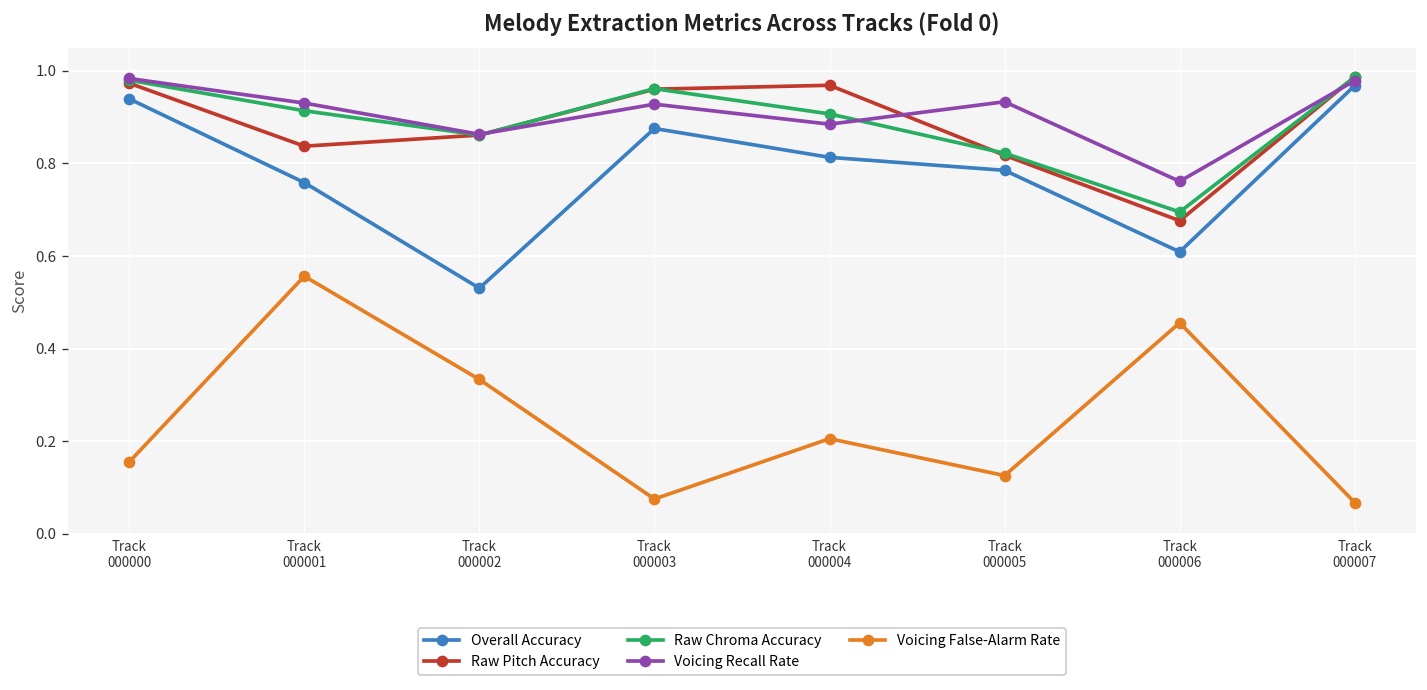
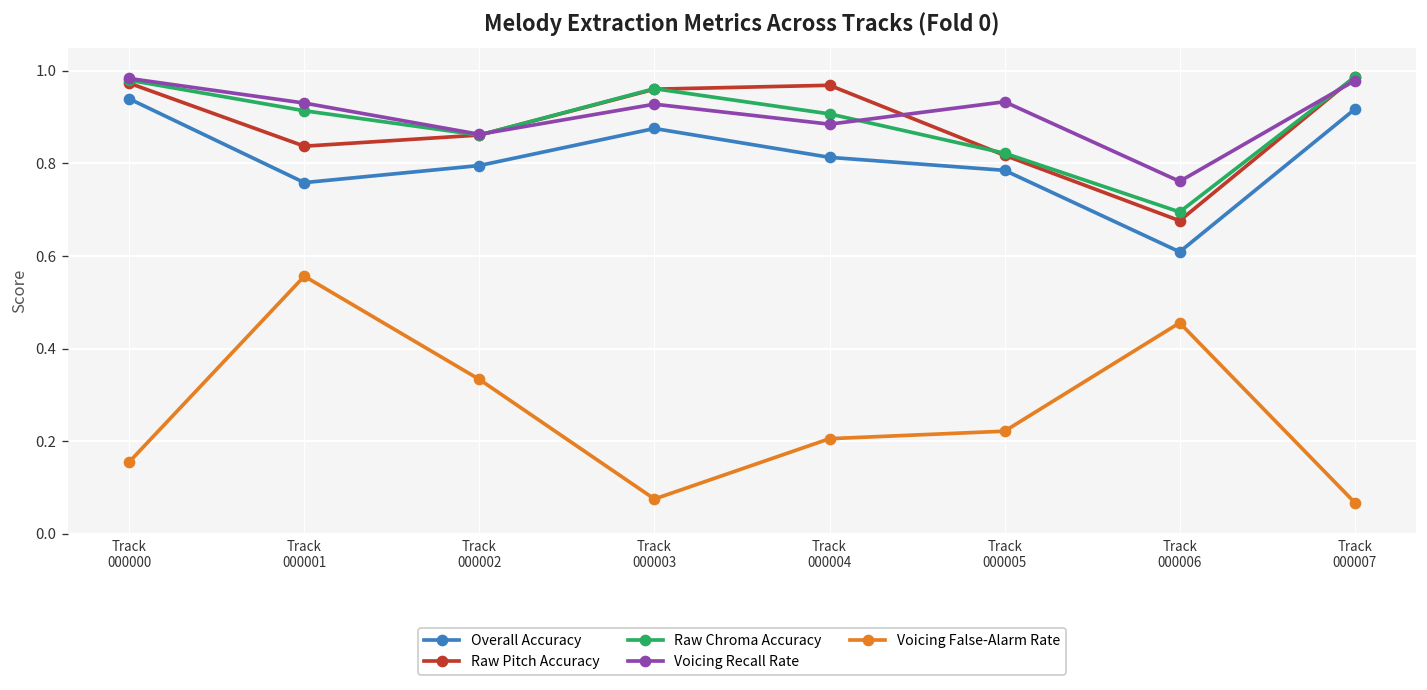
Overall Accuracy, Track 000002: 0.53 -> 0.80
Voicing False-Alarm Rate, Track 000005: 0.13 -> 0.22
Overall Accuracy, Track 000007: 0.97 -> 0.92
